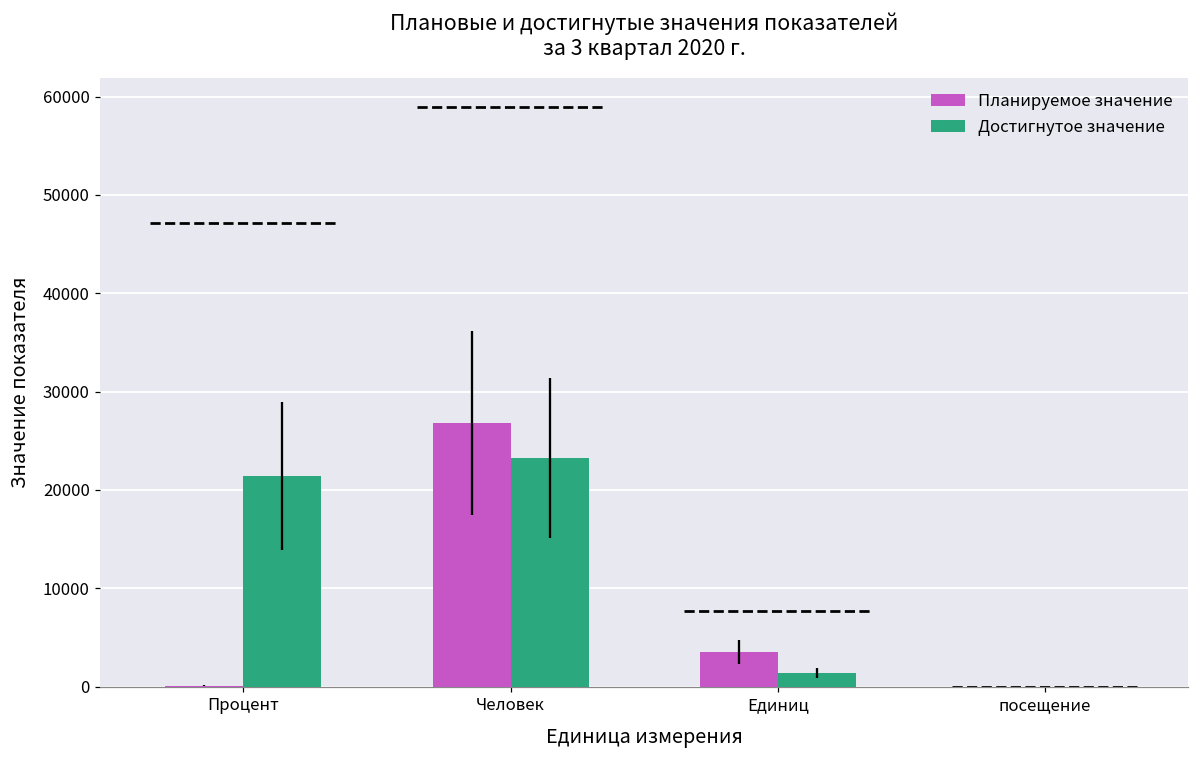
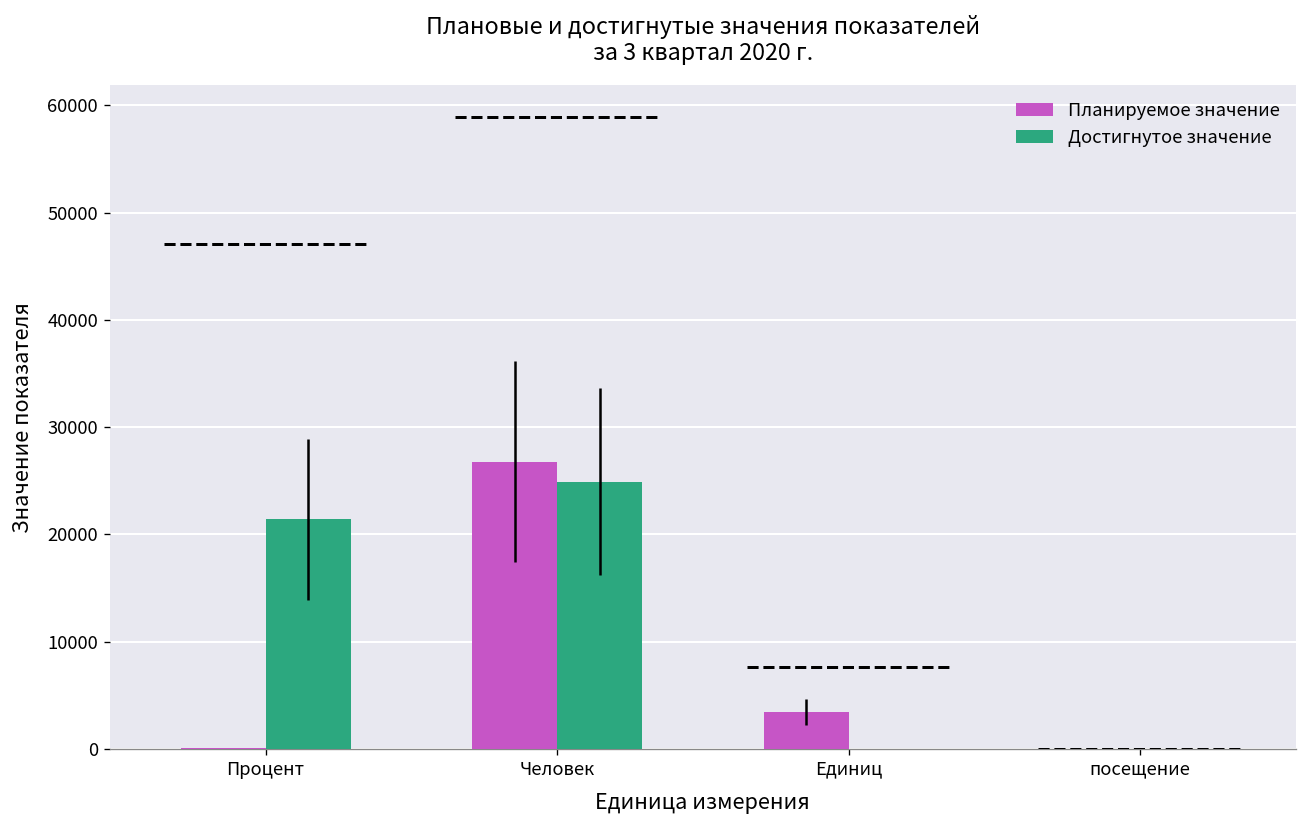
Достигнутое значение, Человек: 23000 -> 25000
Достигнутое значение, Единиц: 1000 -> 0
